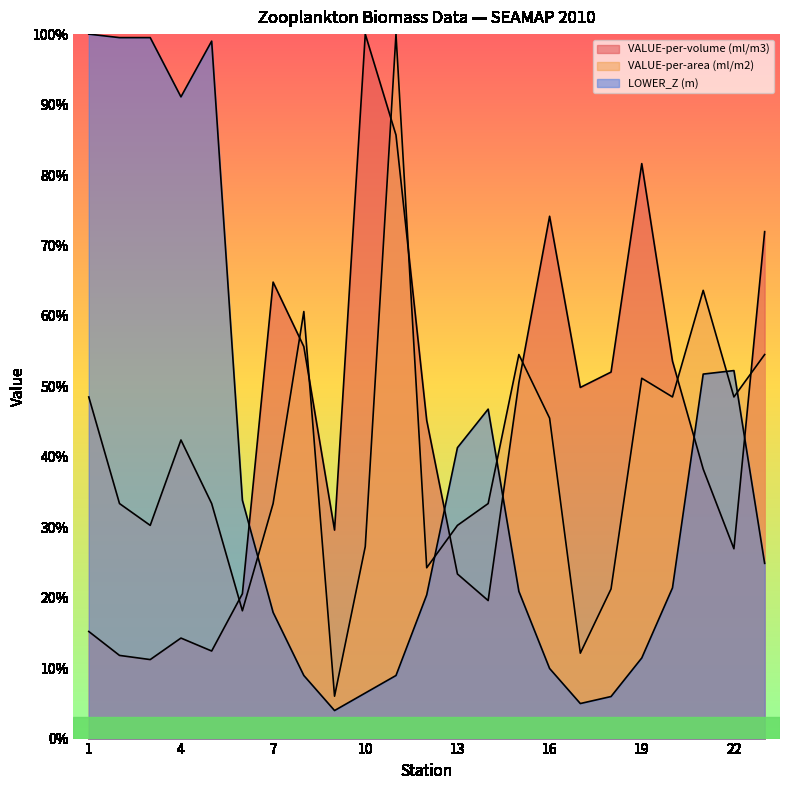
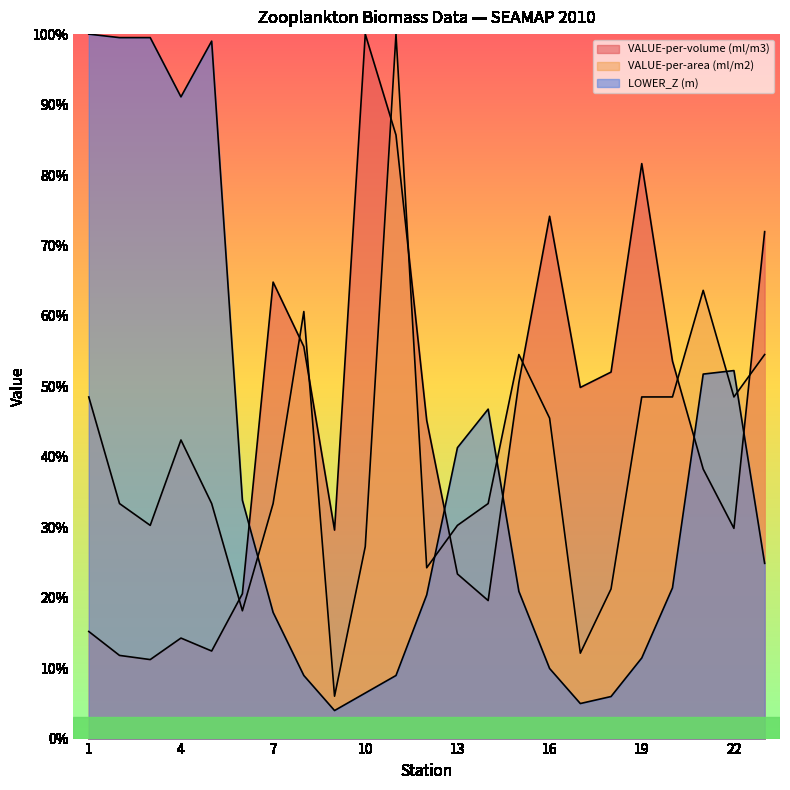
VALUE-per-area (ml/m2), 19: 51% -> 48%
VALUE-per-volume (ml/m3), 22: 27% -> 30%
